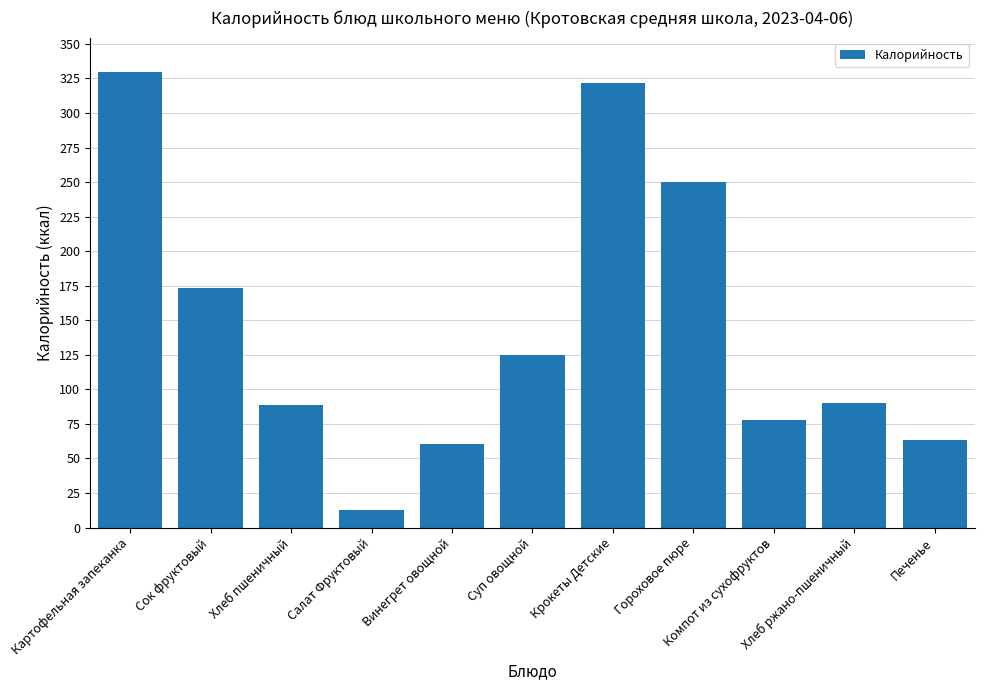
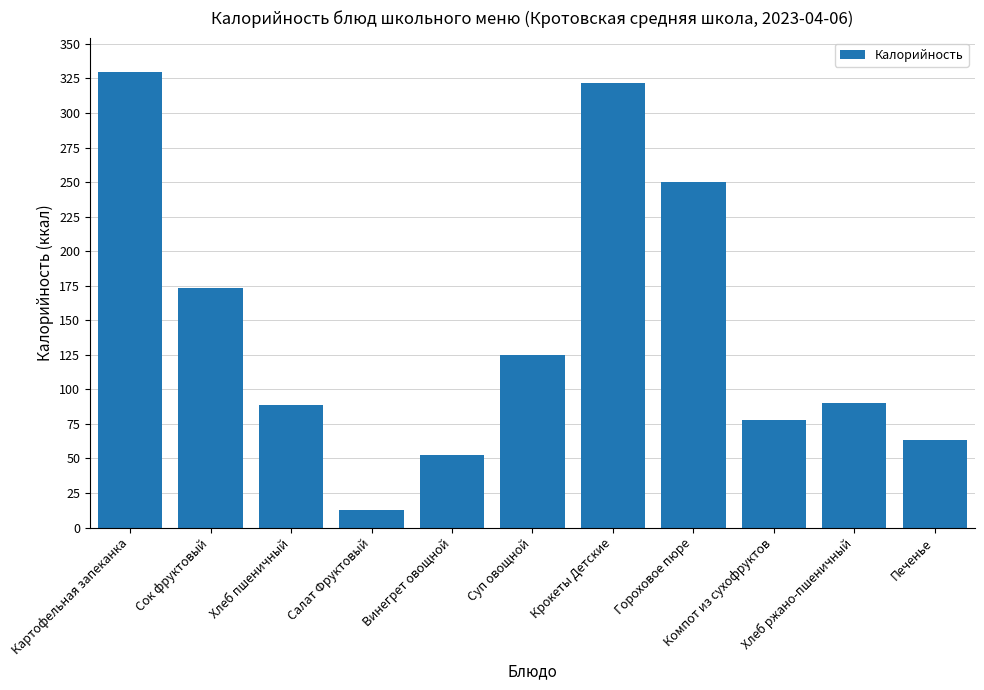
Винегрет овощной: 60 -> 53
